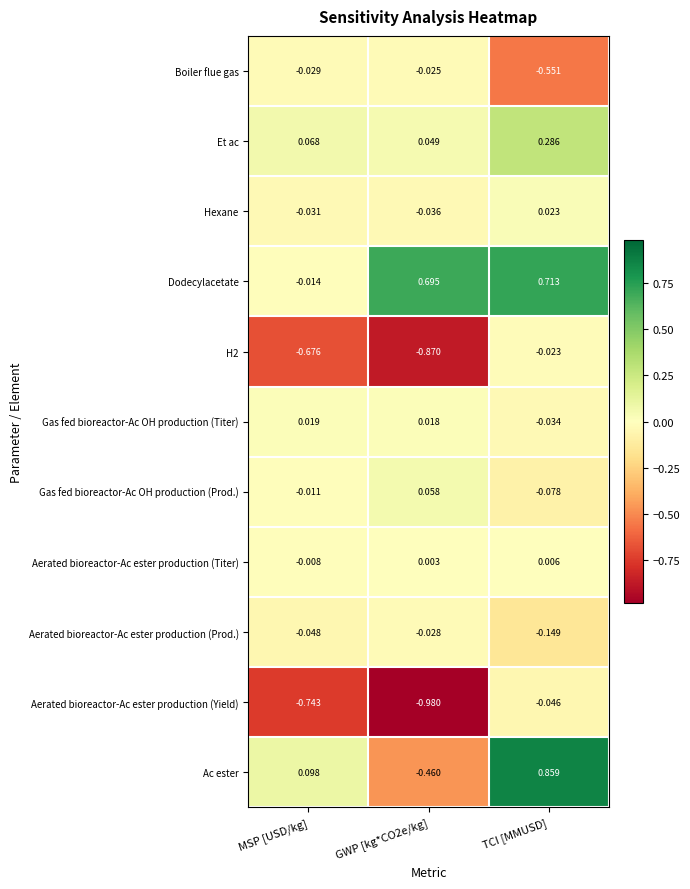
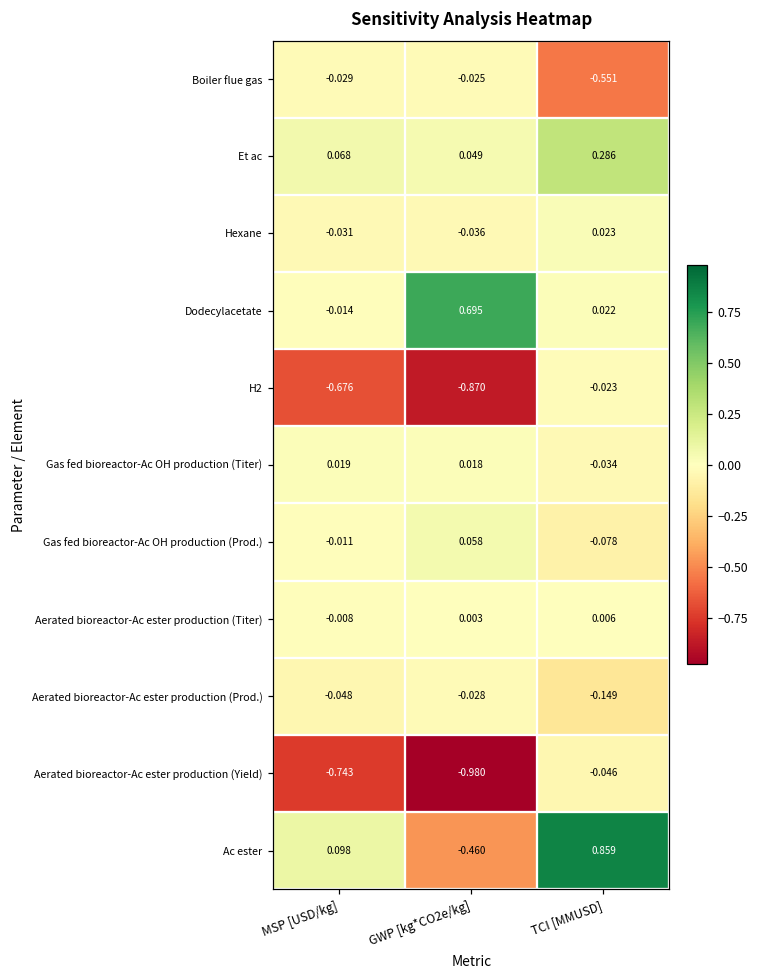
Dodecylacetate, TCI [MMUSD]: 0.713 -> 0.022
